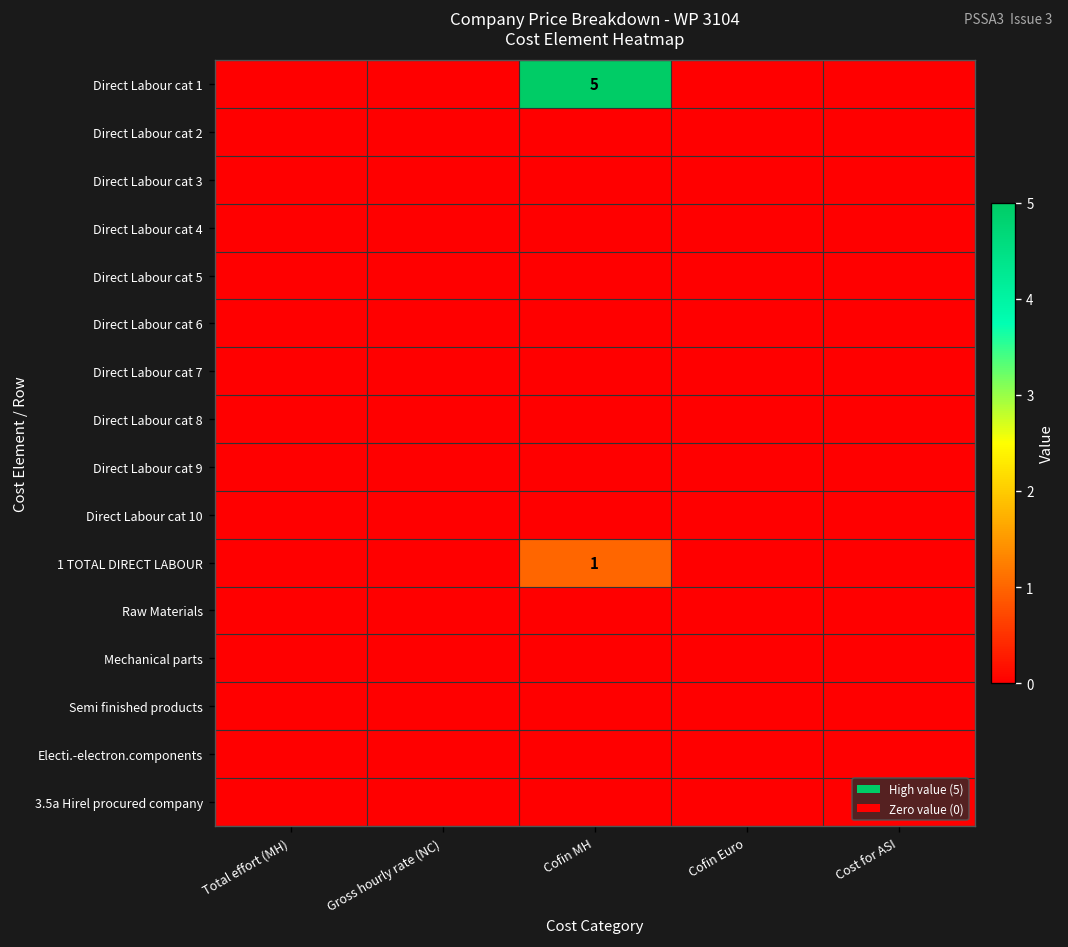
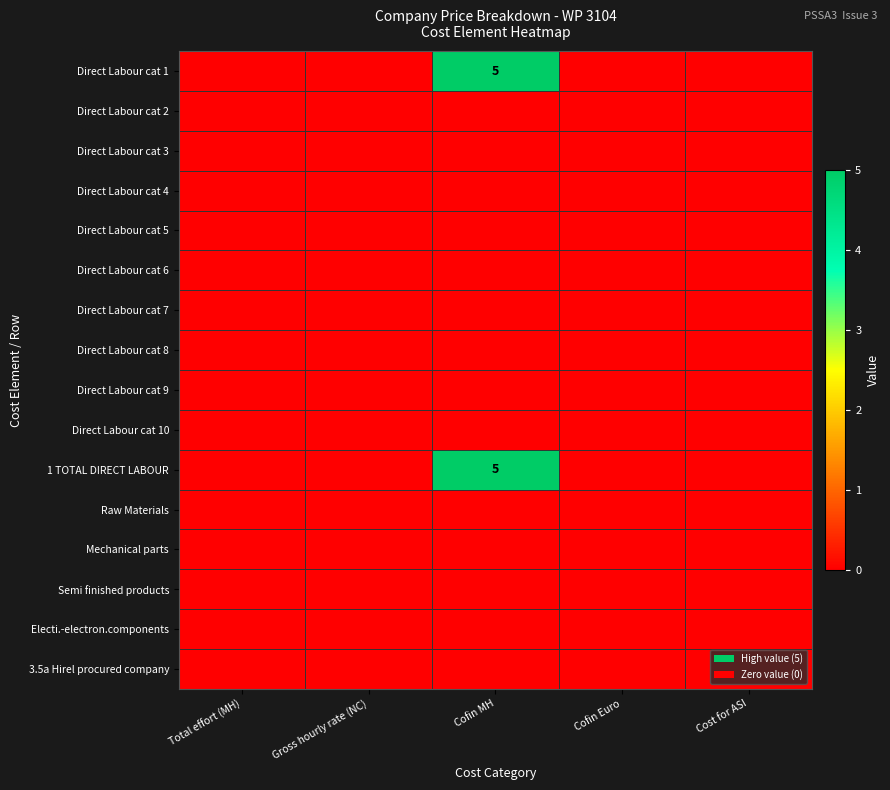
1 TOTAL DIRECT LABOUR, Cofin MH: 1 -> 5
